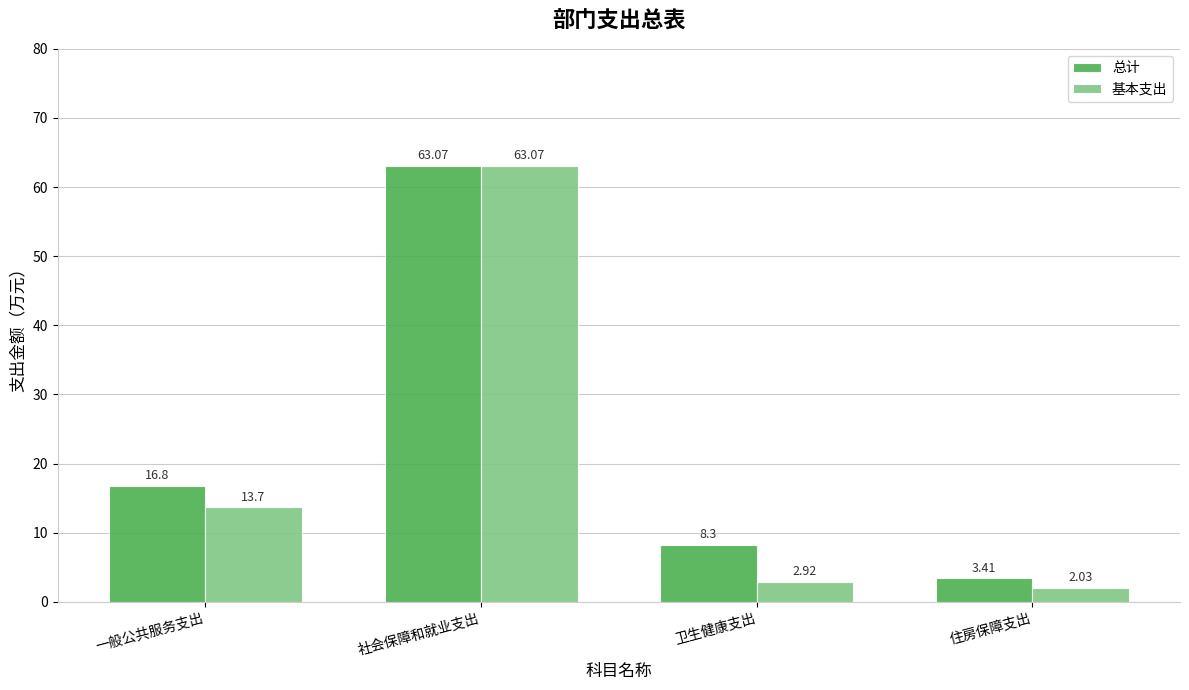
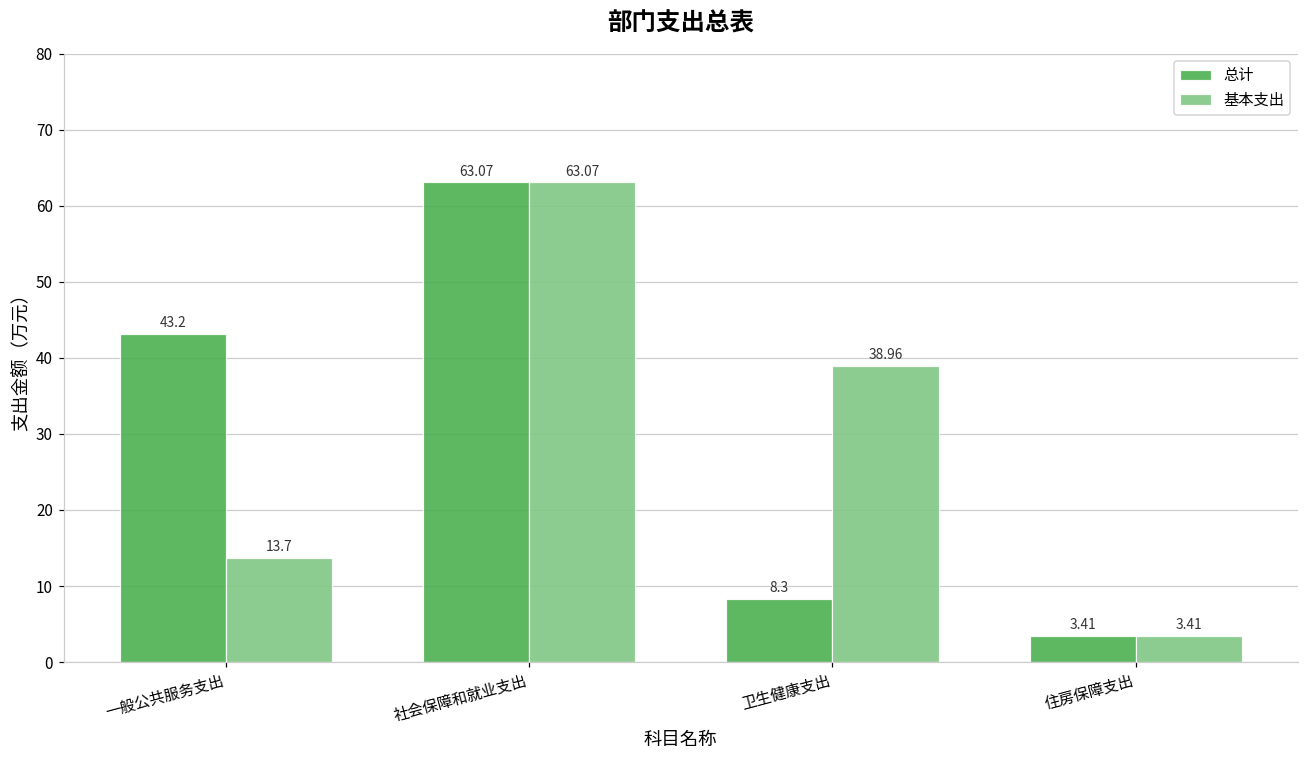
总计, 一般公共服务支出: 16.8 -> 43.2
基本支出, 卫生健康支出: 2.92 -> 38.96
基本支出, 住房保障支出: 2.03 -> 3.41
